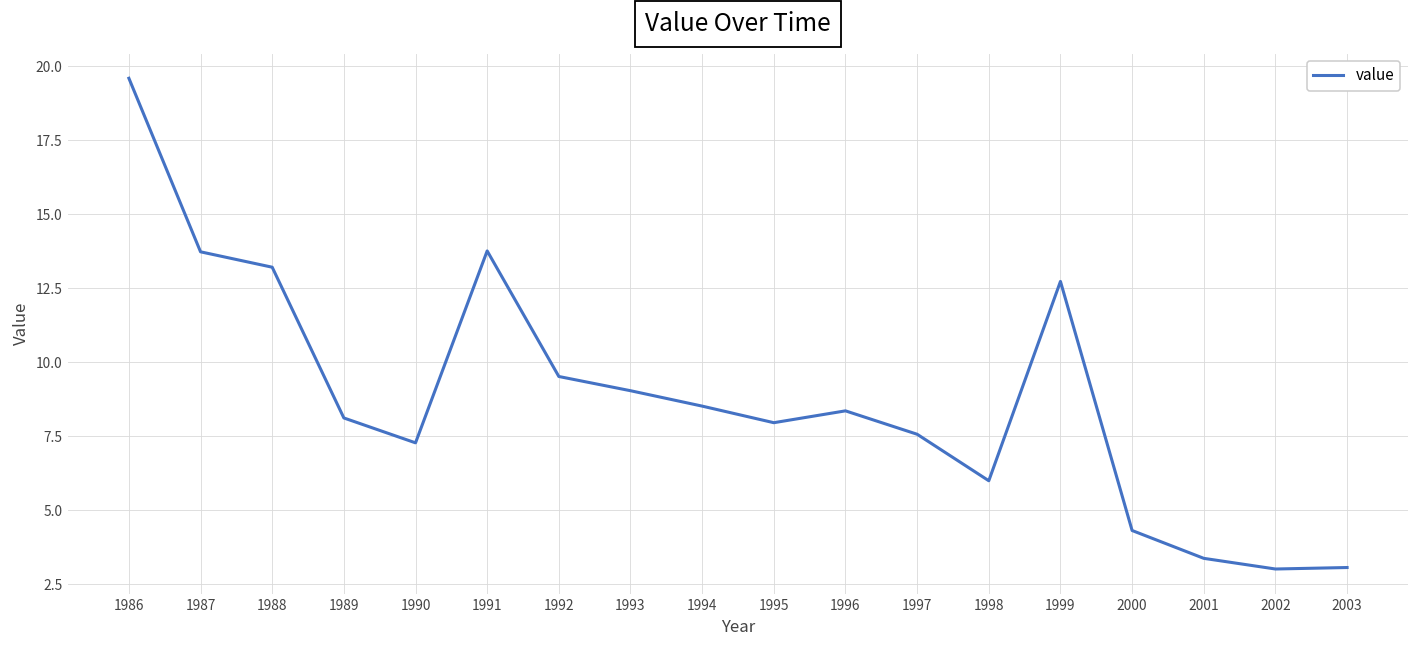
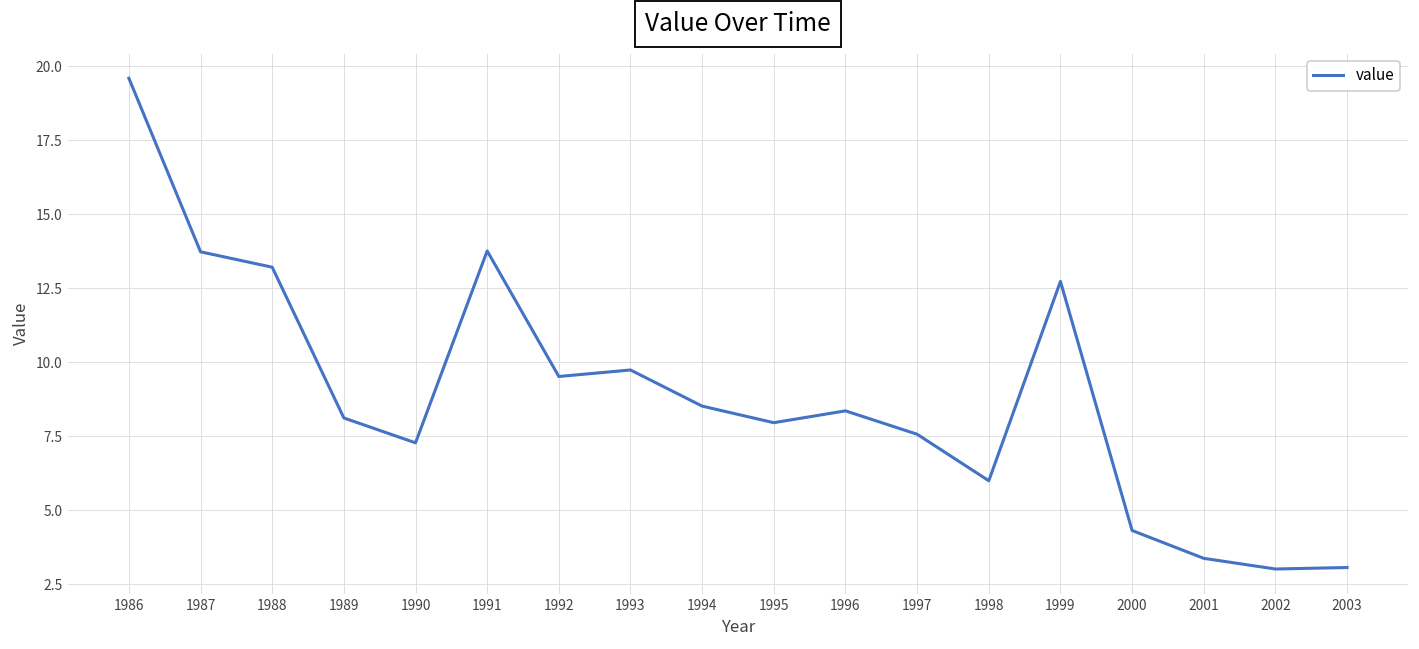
1993: 9.0 -> 9.7
